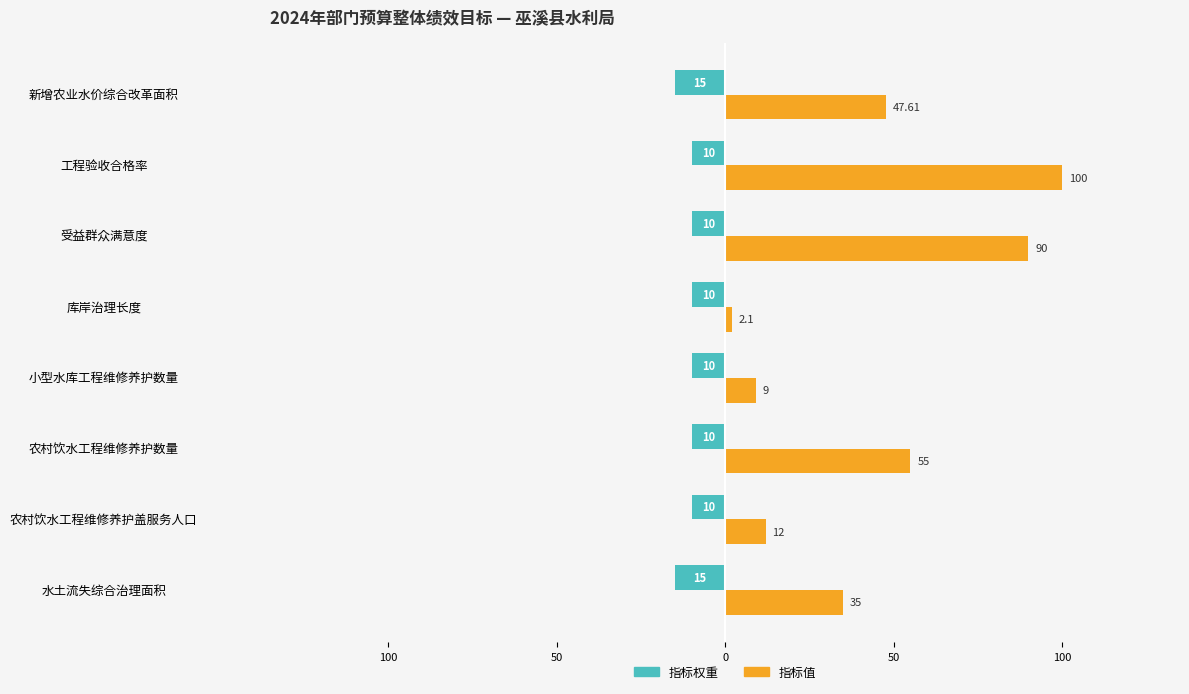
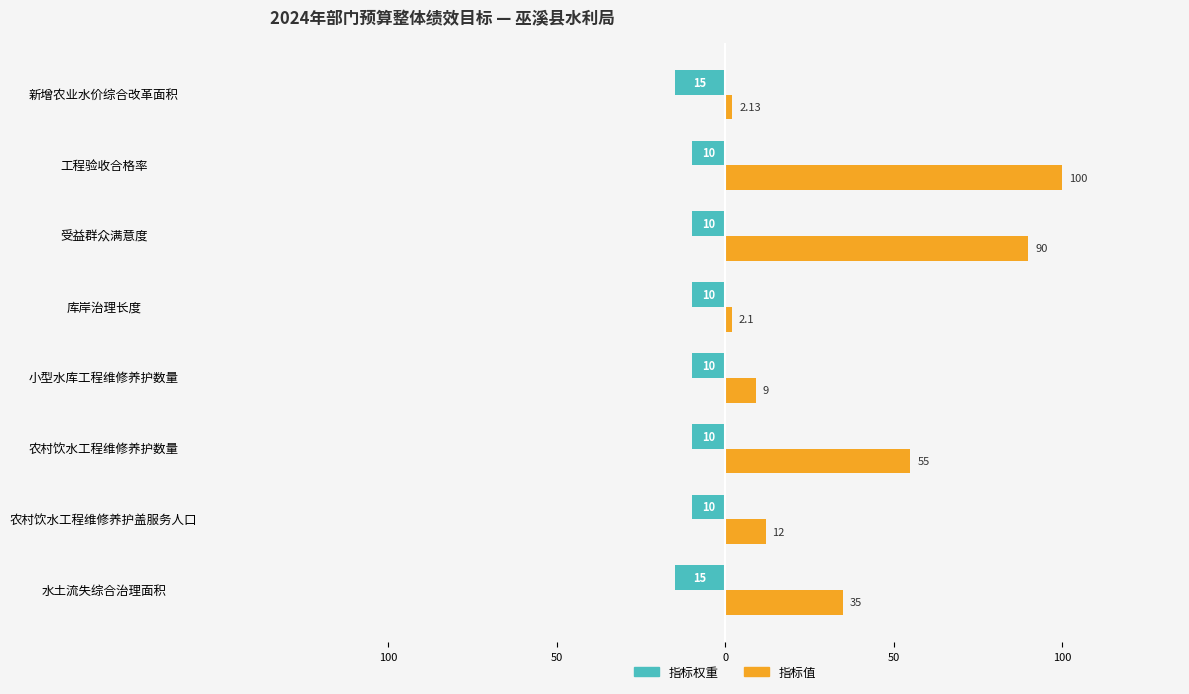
指标值, 新增农业水价综合改革面积: 47.61 -> 2.13
